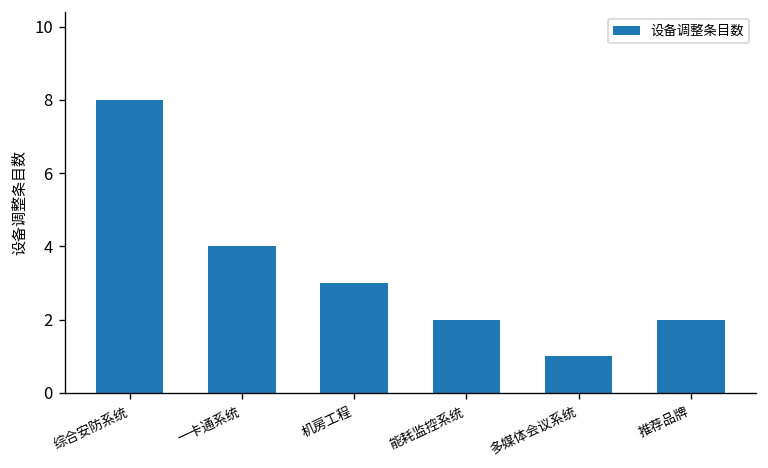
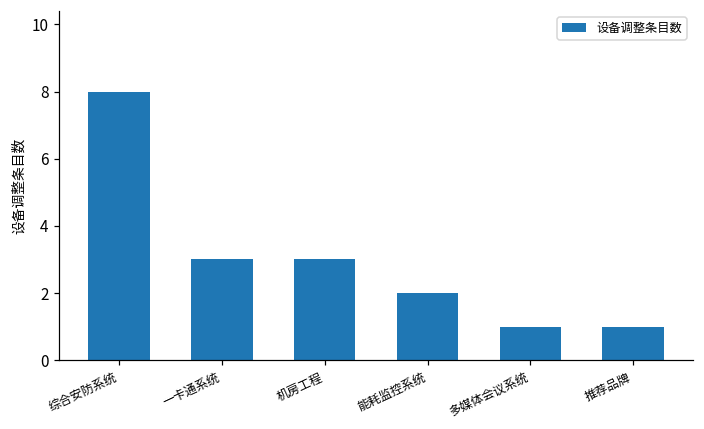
一卡通系统: 4 -> 3
推荐品牌: 2 -> 1
